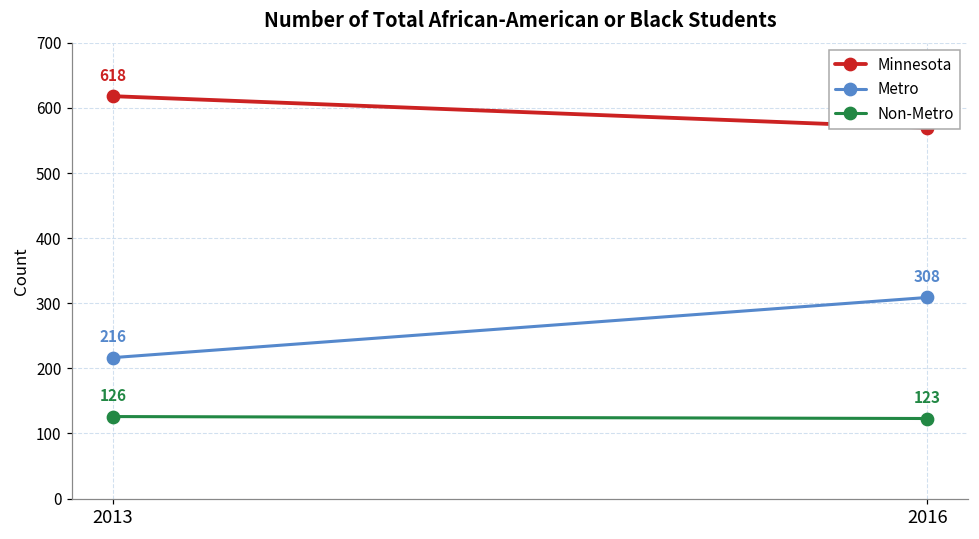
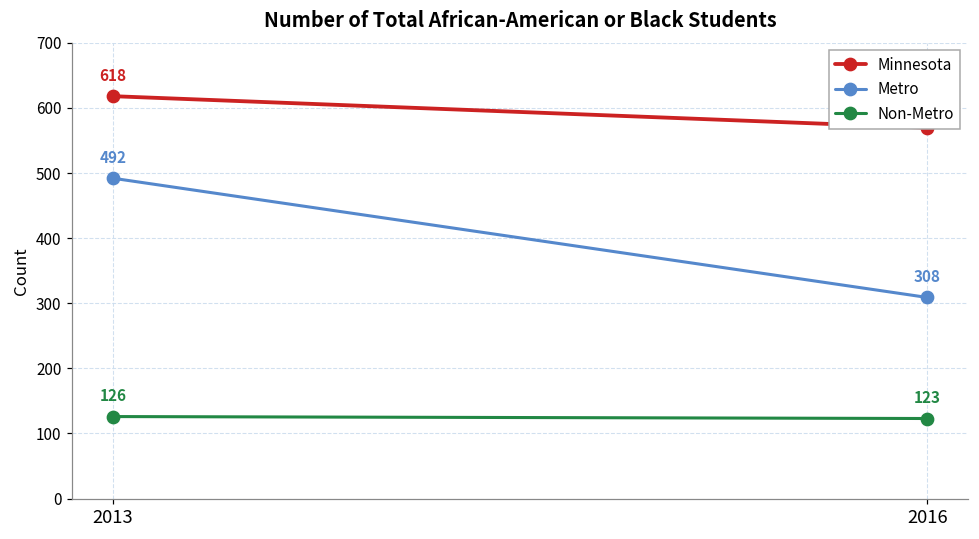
Metro, 2013: 216 -> 492
